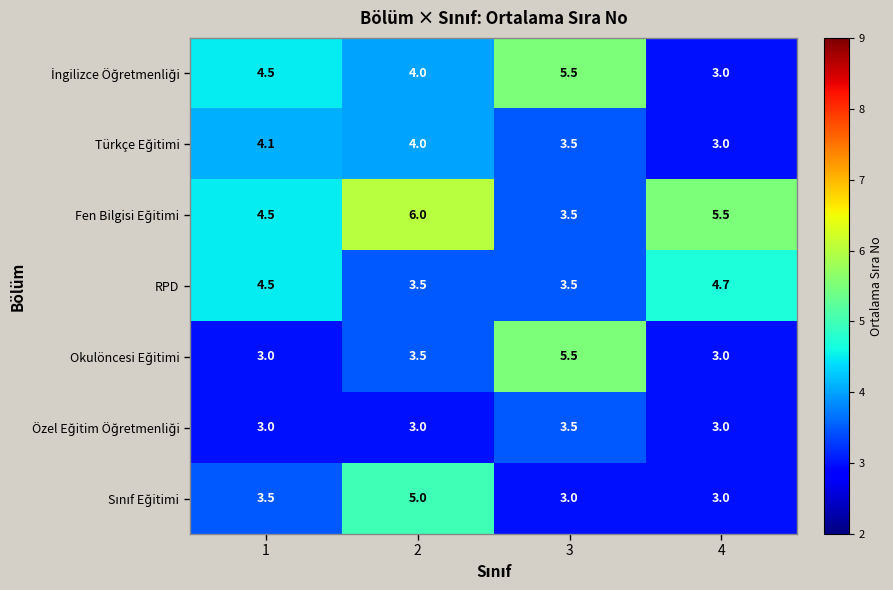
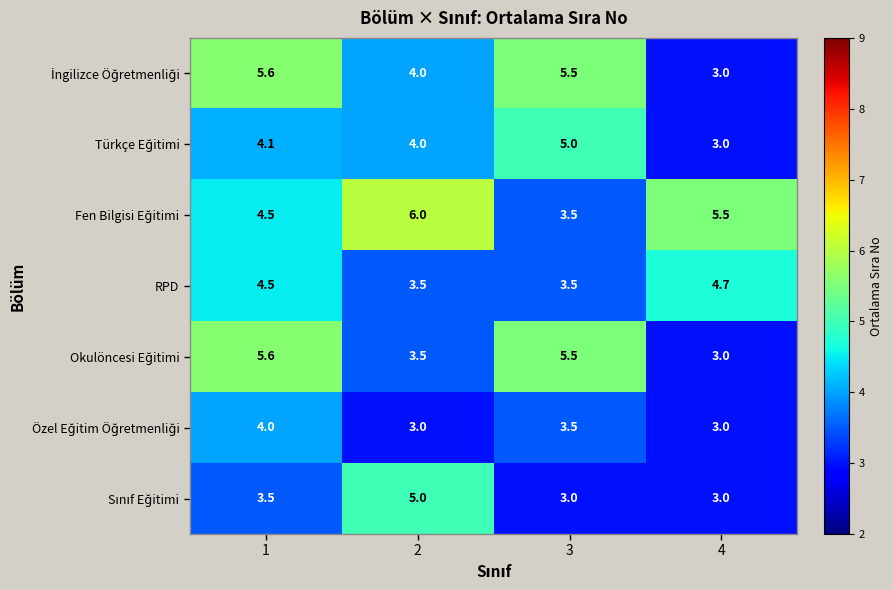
İngilizce Öğretmenliği, 1: 4.5 -> 5.6
Türkçe Eğitimi, 3: 3.5 -> 5.0
Okulöncesi Eğitimi, 1: 3.0 -> 5.6
Özel Eğitim Öğretmenliği, 1: 3.0 -> 4.0
